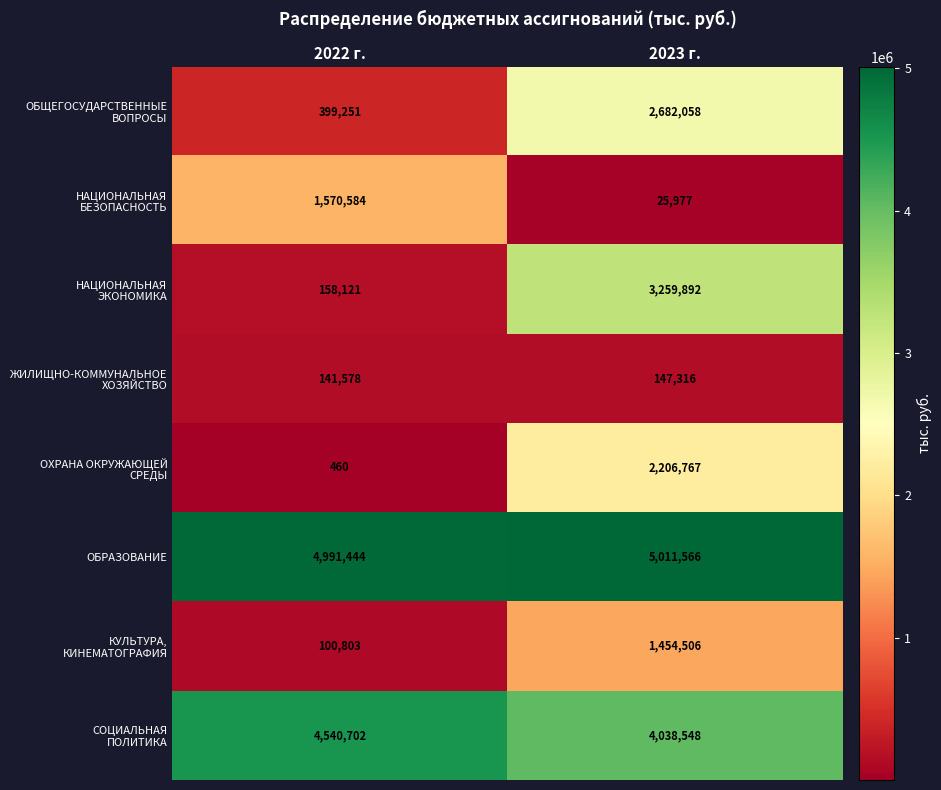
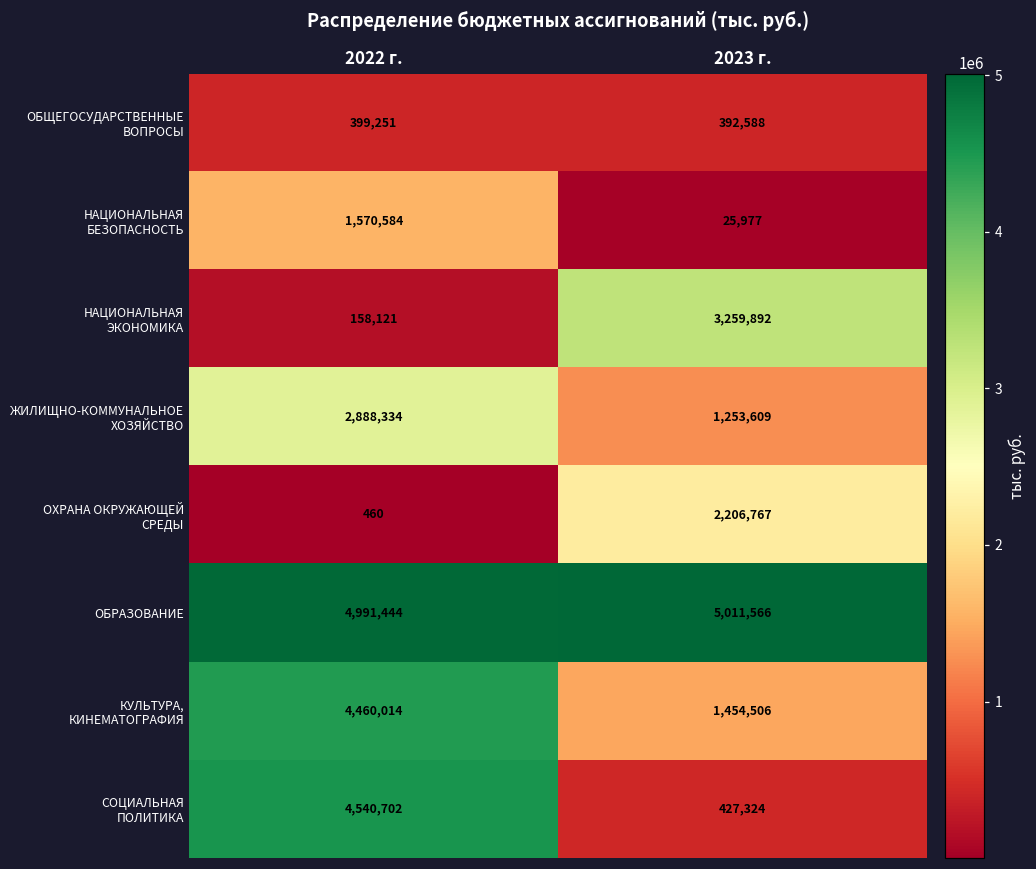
ОБЩЕГОСУДАРСТВЕННЫЕ ВОПРОСЫ, 2023 г.: 2,682,058 -> 392,588
ЖИЛИЩНО-КОММУНАЛЬНОЕ ХОЗЯЙСТВО, 2022 г.: 141,578 -> 2,888,334
ЖИЛИЩНО-КОММУНАЛЬНОЕ ХОЗЯЙСТВО, 2023 г.: 147,316 -> 1,253,609
КУЛЬТУРА, КИНЕМАТОГРАФИЯ, 2022 г.: 100,803 -> 4,460,014
СОЦИАЛЬНАЯ ПОЛИТИКА, 2023 г.: 4,038,548 -> 427,324
